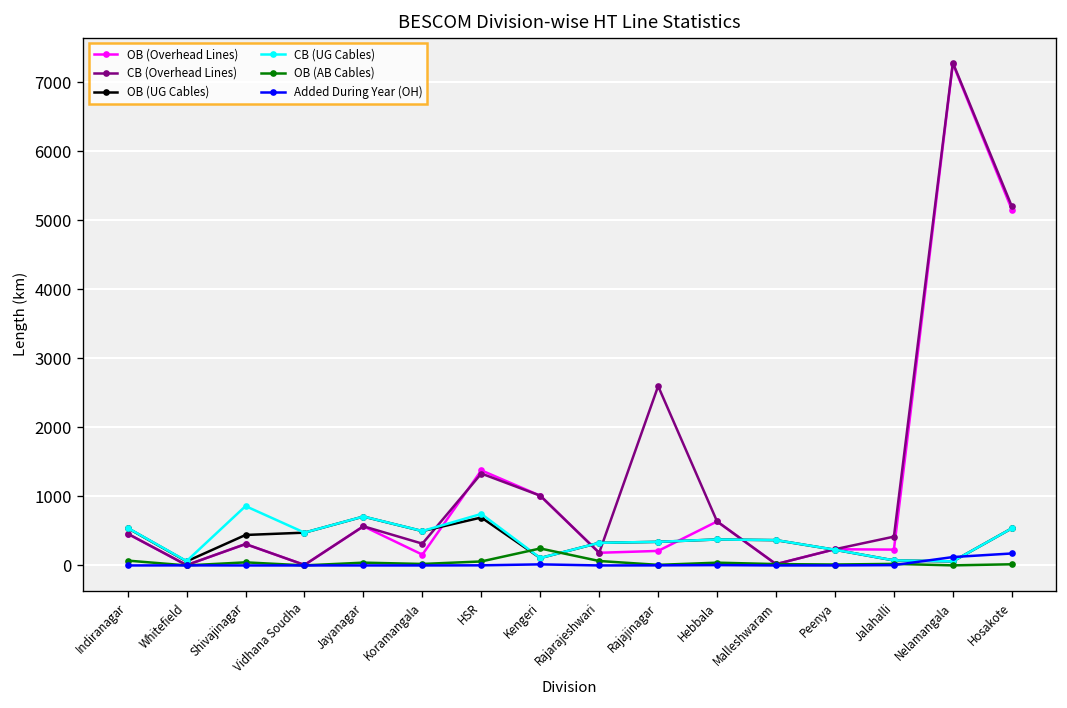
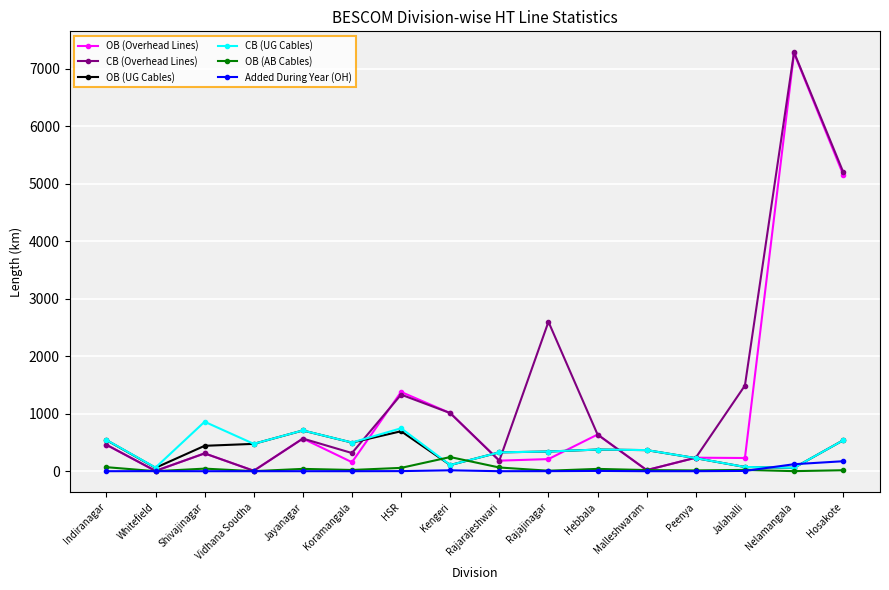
CB (Overhead Lines), Jalahalli: 400 -> 1500
